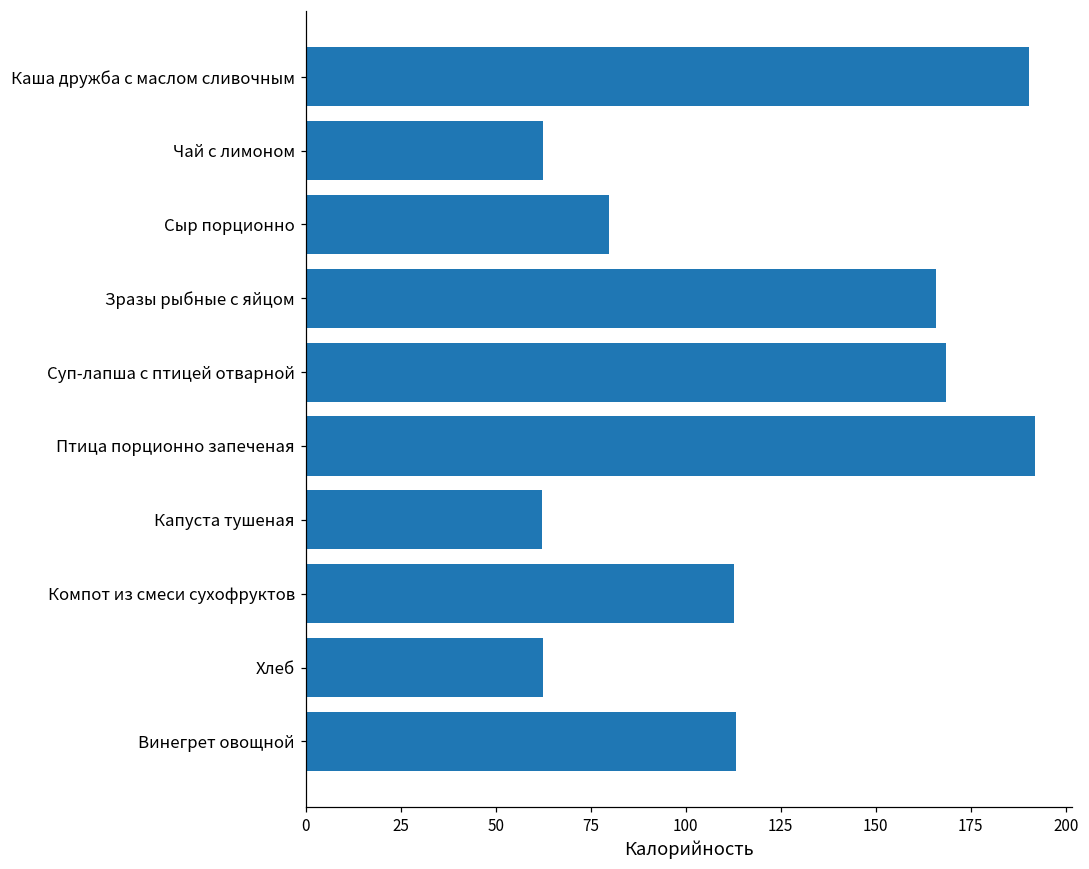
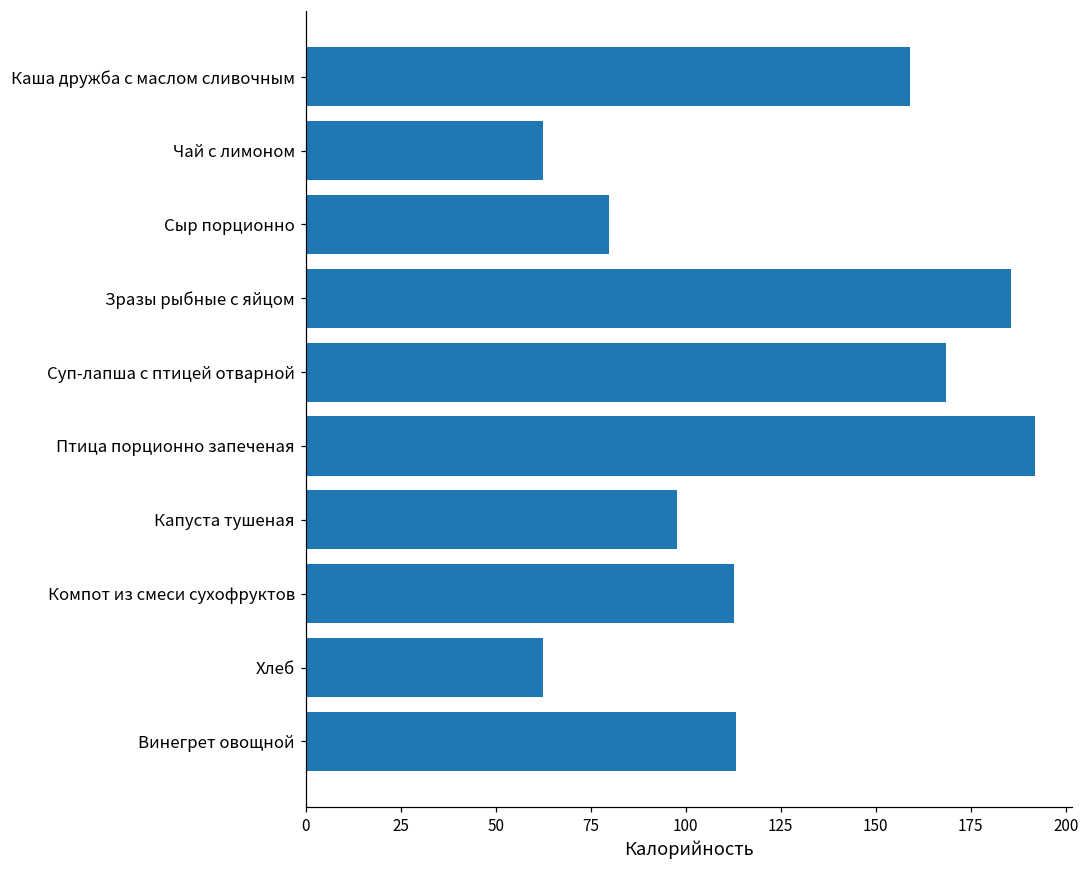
Каша дружба с маслом сливочным: 190 -> 159
Зразы рыбные с яйцом: 166 -> 186
Капуста тушеная: 62 -> 98
